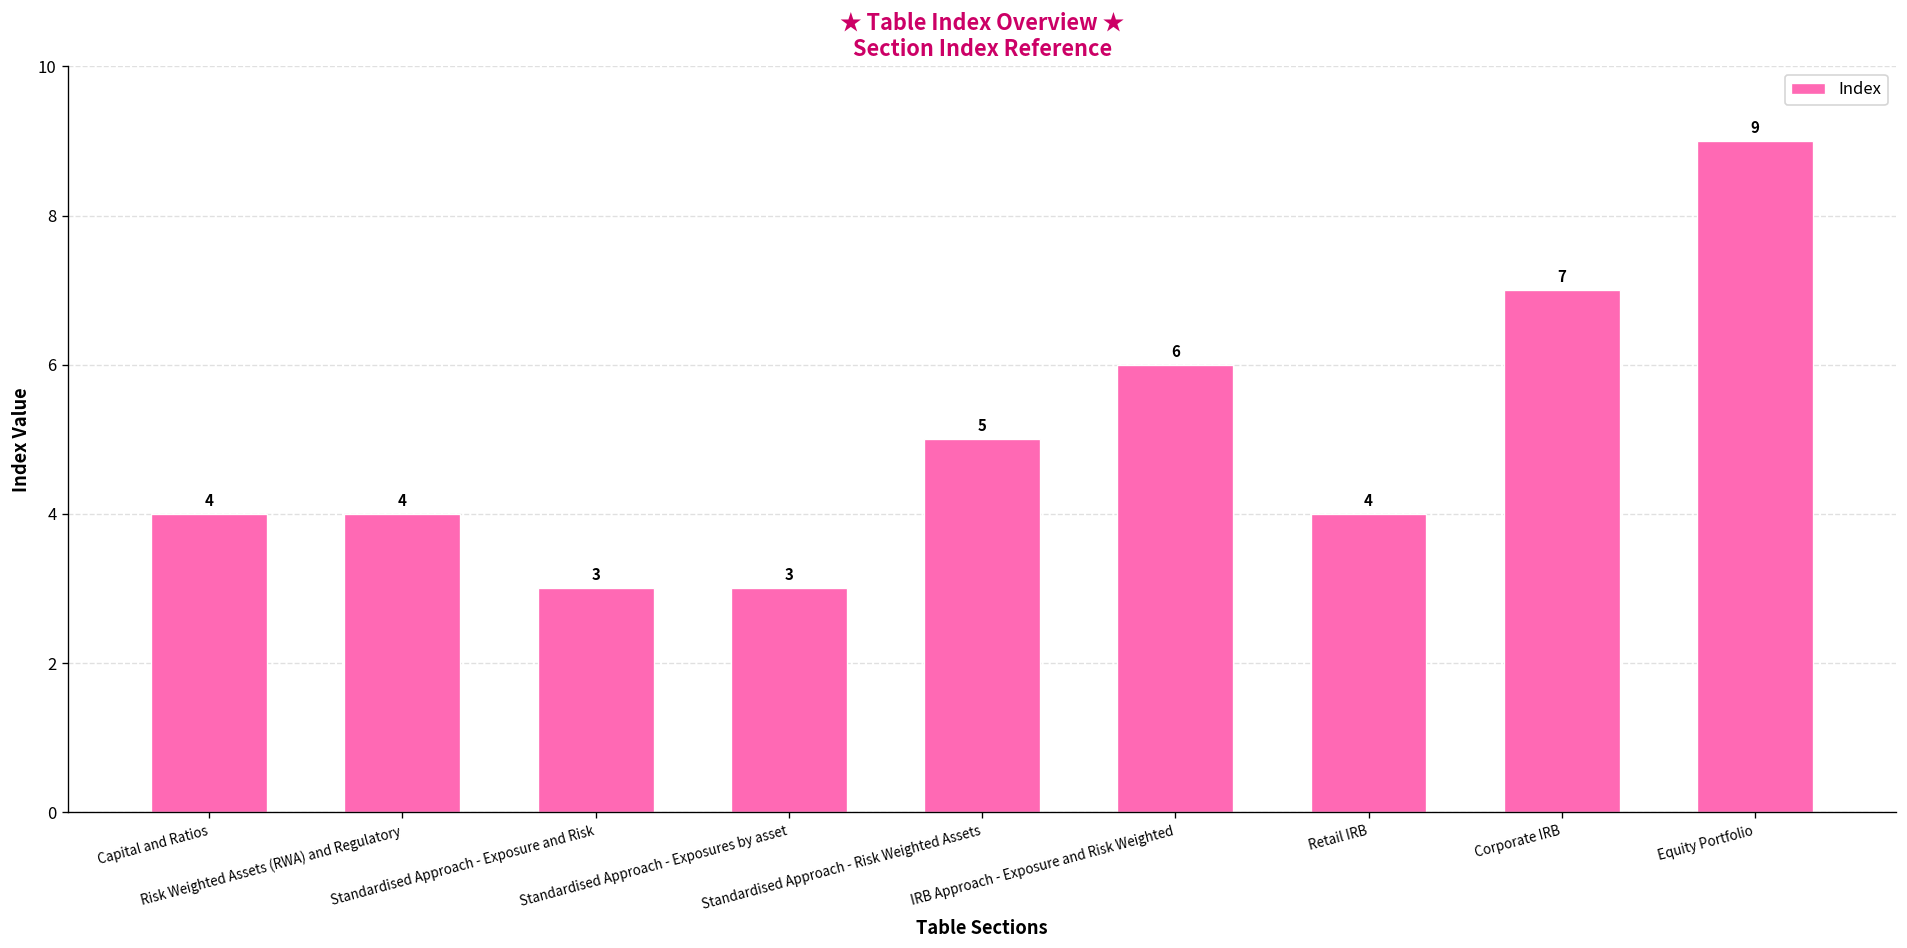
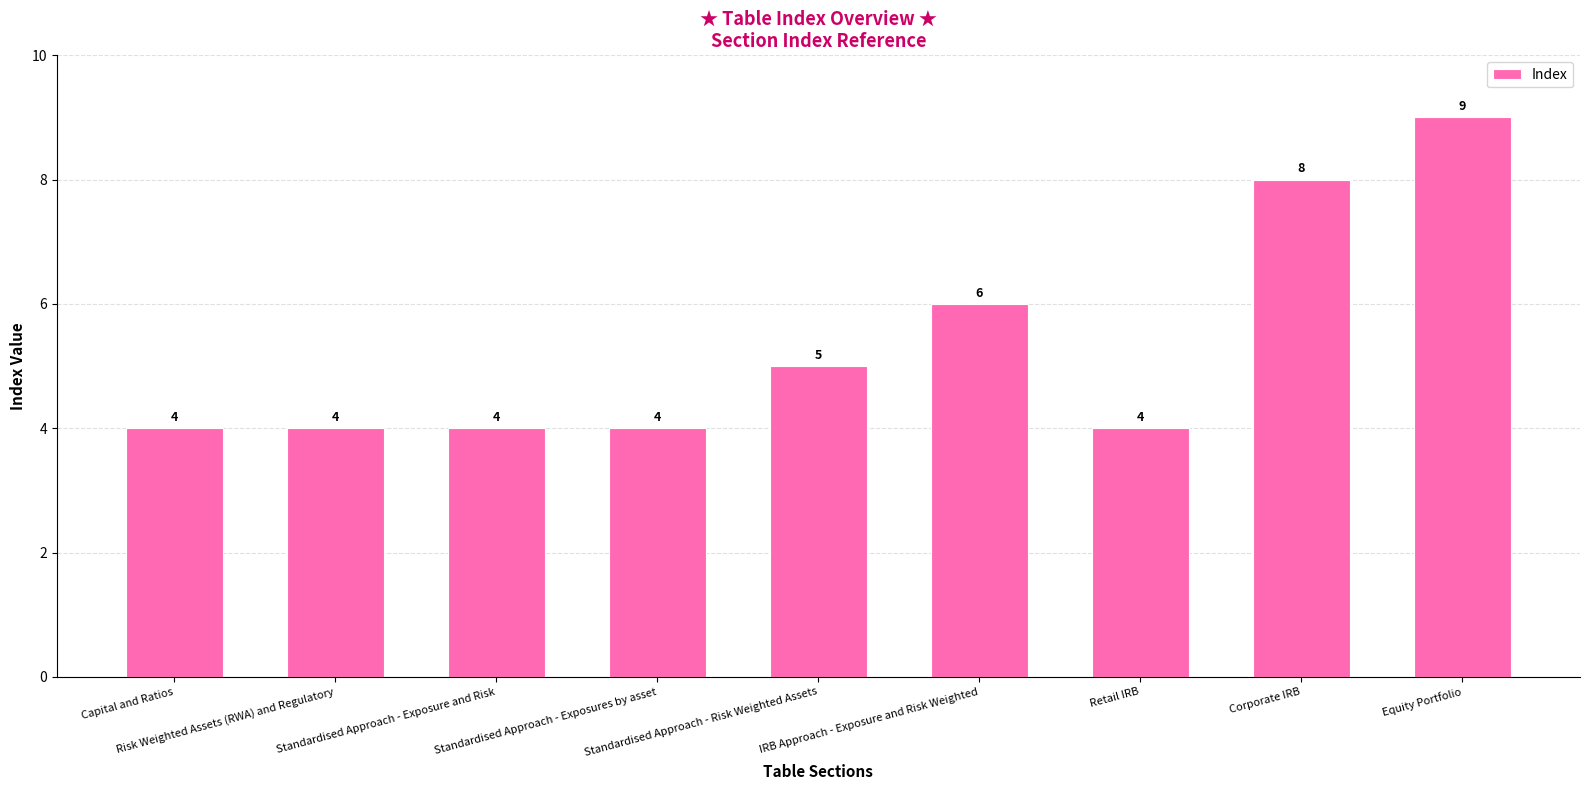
Standardised Approach - Exposure and Risk: 3 -> 4
Standardised Approach - Exposures by asset: 3 -> 4
Corporate IRB: 7 -> 8
